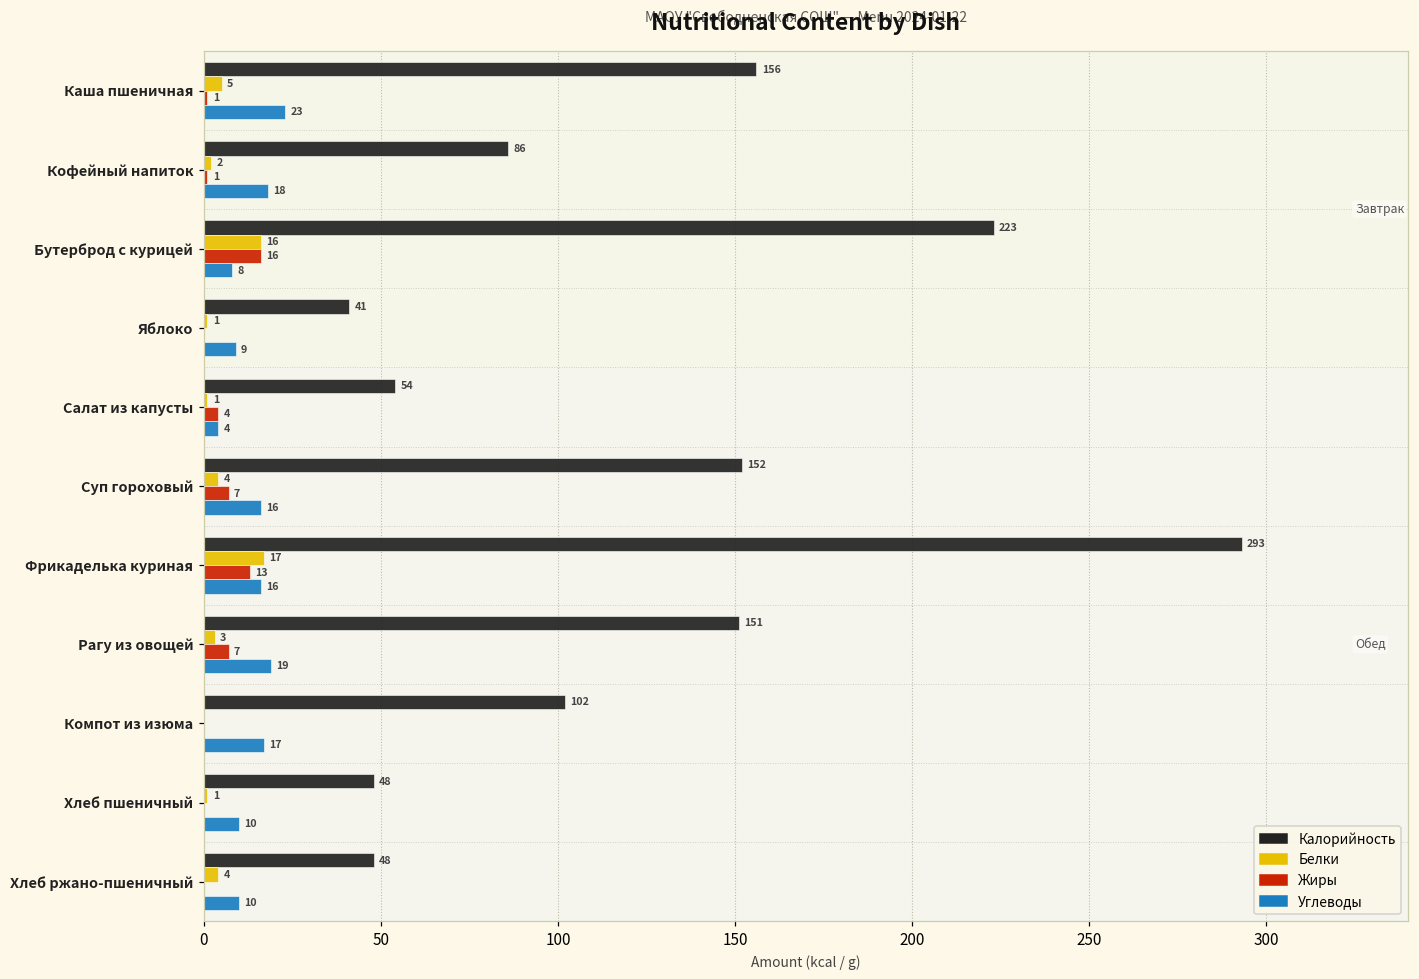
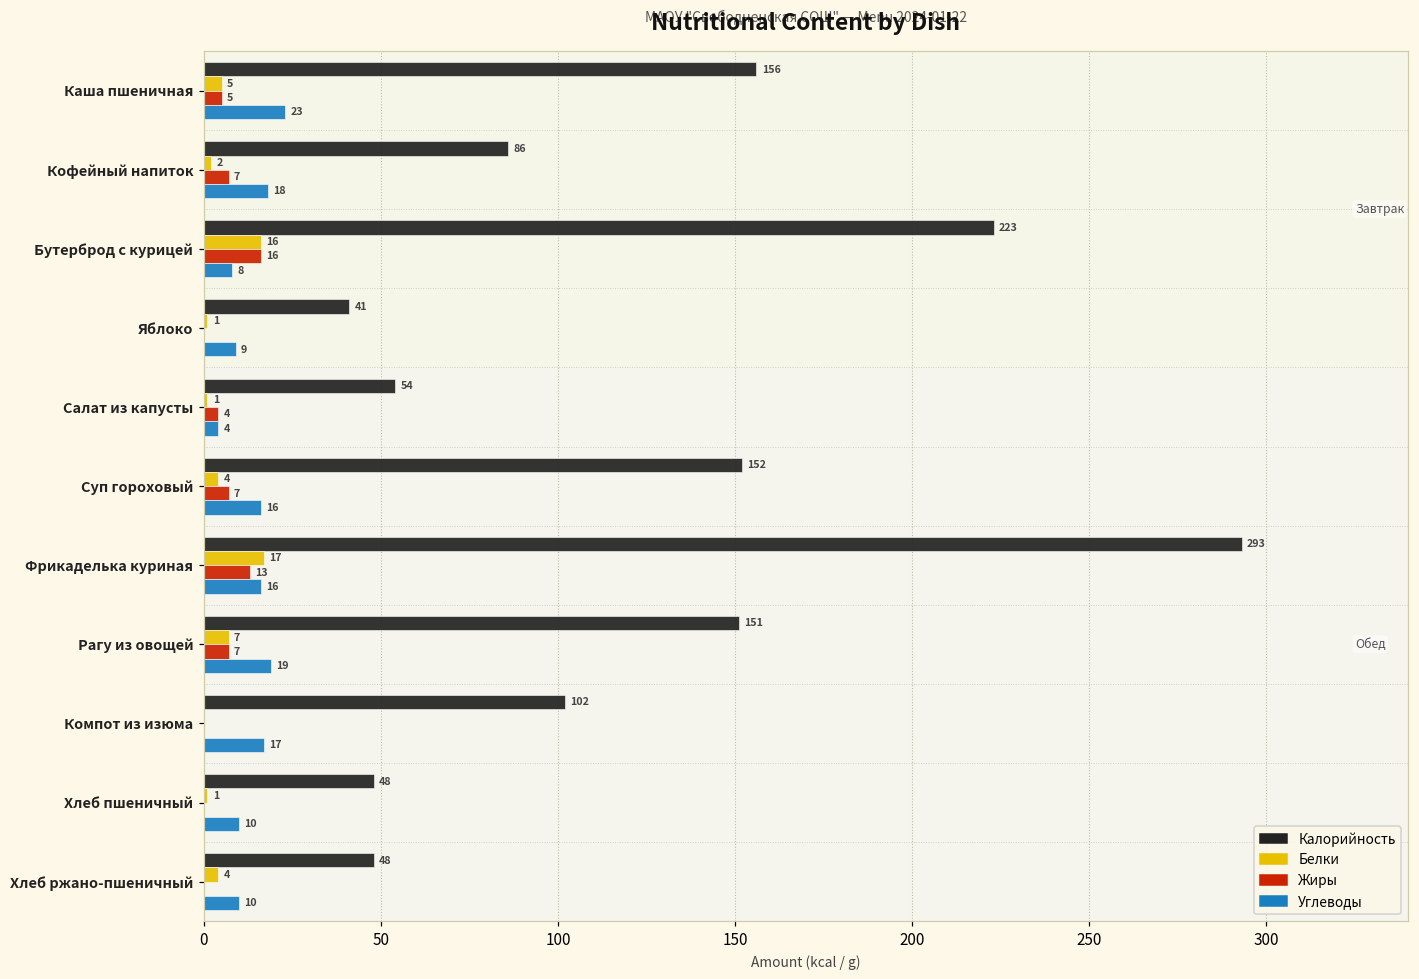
Жиры, Каша пшеничная: 1 -> 5
Жиры, Кофейный напиток: 1 -> 7
Белки, Рагу из овощей: 3 -> 7
